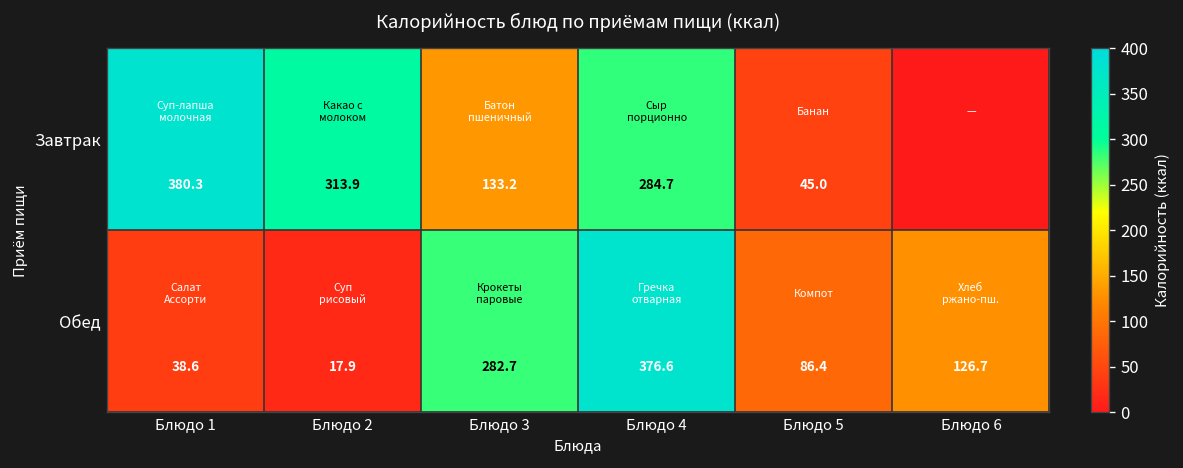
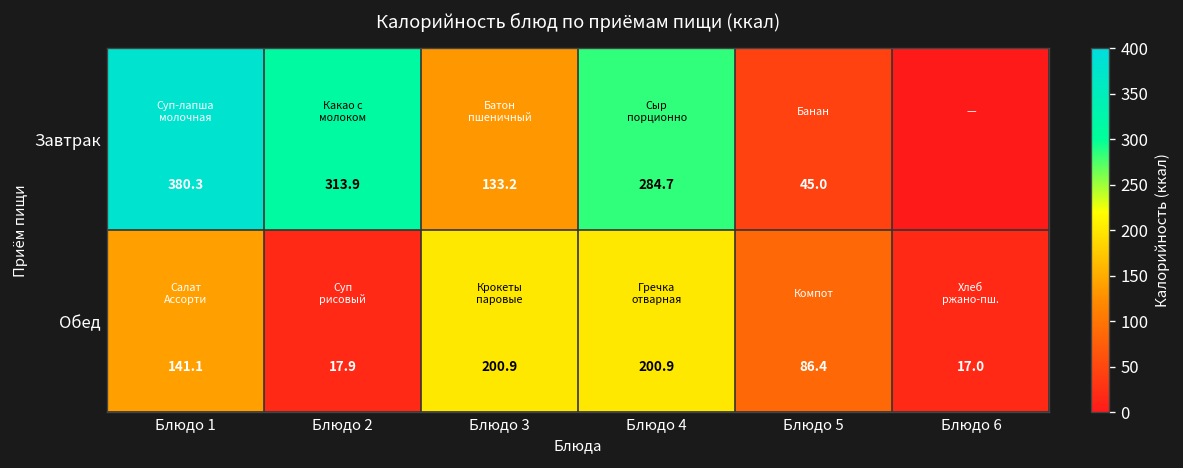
Обед, Блюдо 1: 38.6 -> 141.1
Обед, Блюдо 3: 282.7 -> 200.9
Обед, Блюдо 4: 376.6 -> 200.9
Обед, Блюдо 6: 126.7 -> 17.0
